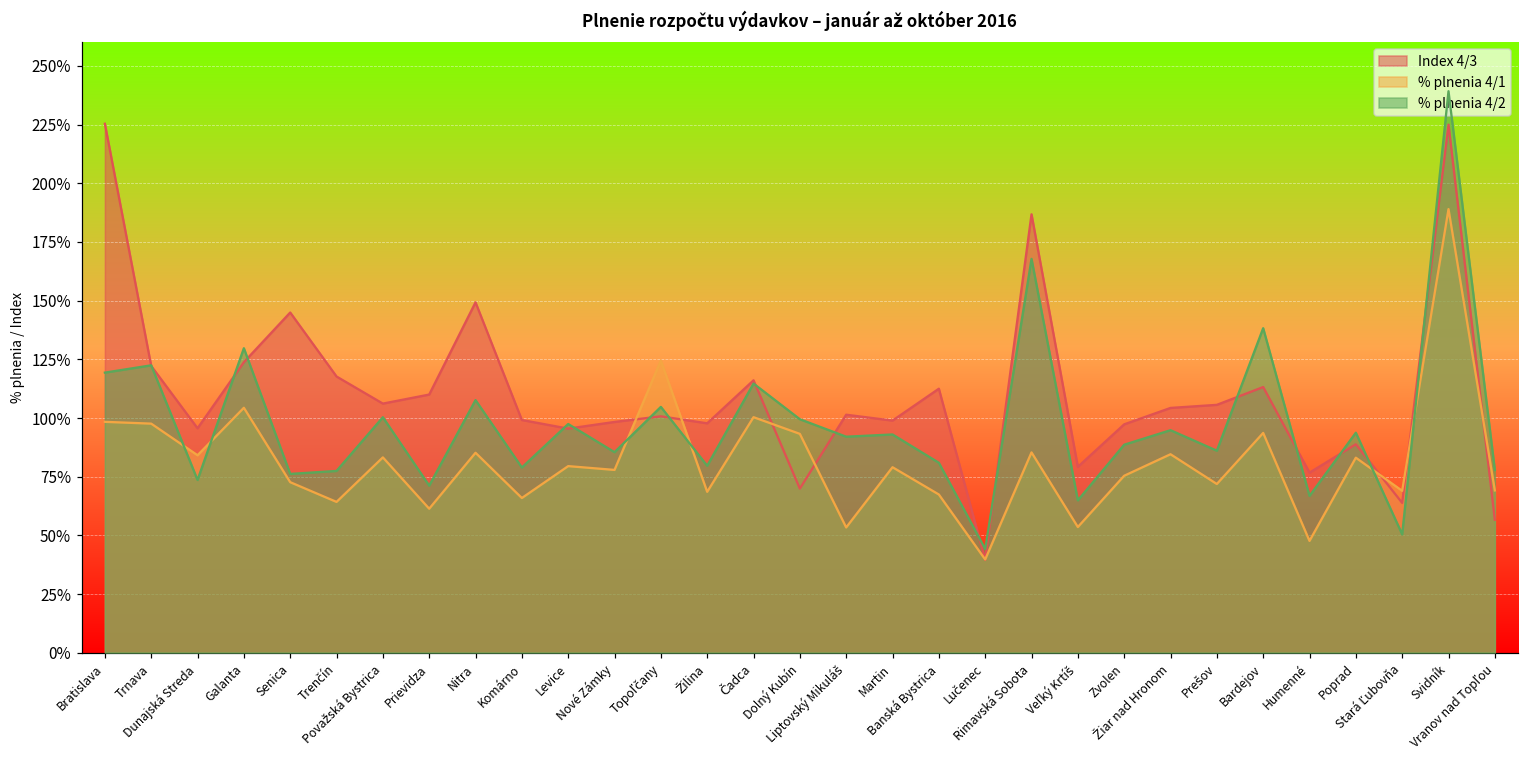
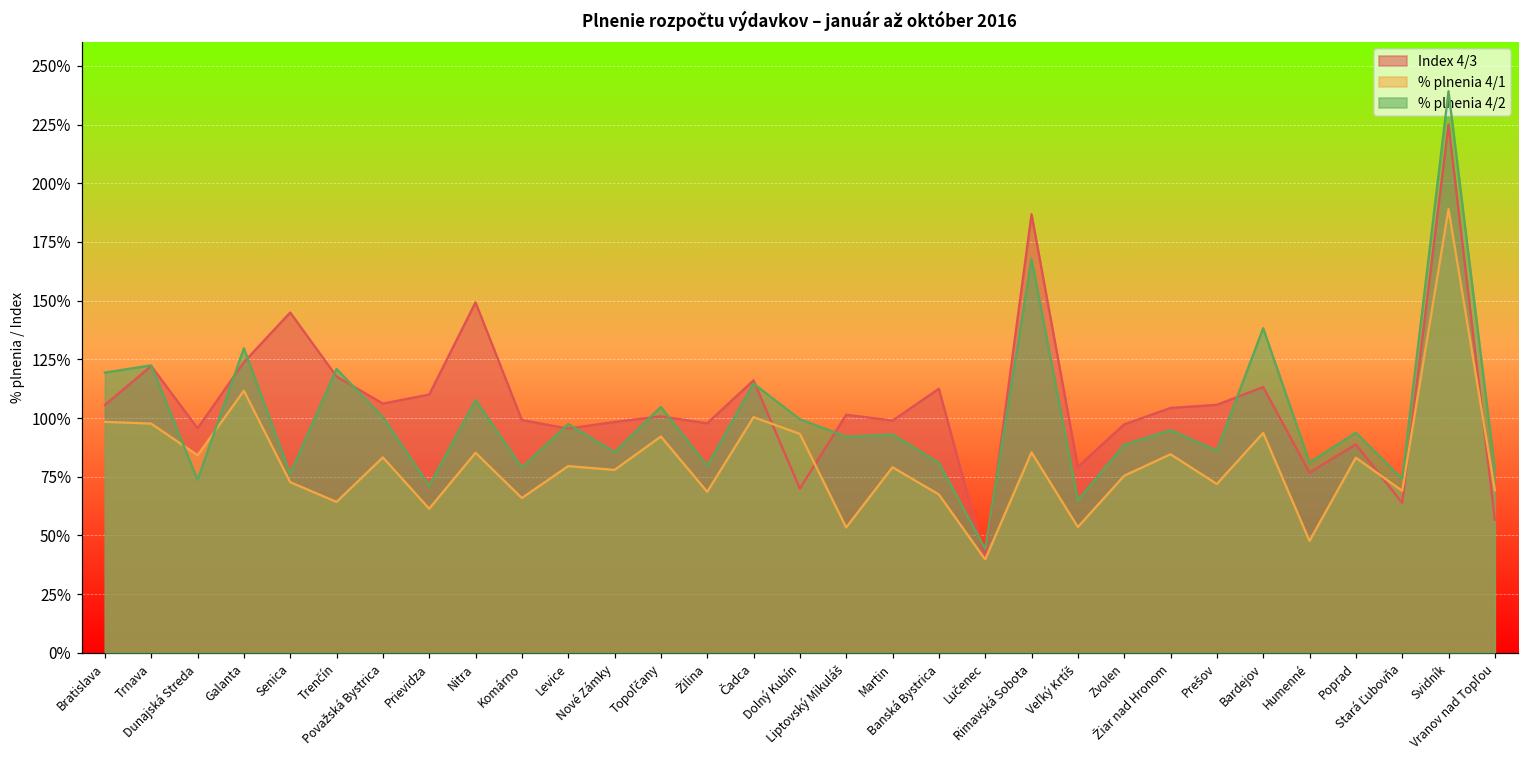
Index 4/3, Bratislava: 225% -> 106%
% plnenia 4/1, Galanta: 104% -> 112%
% plnenia 4/2, Trenčín: 77% -> 121%
% plnenia 4/1, Topoľčany: 125% -> 92%
% plnenia 4/2, Humenné: 67% -> 81%
% plnenia 4/2, Stará Ľubovňa: 50% -> 74%
